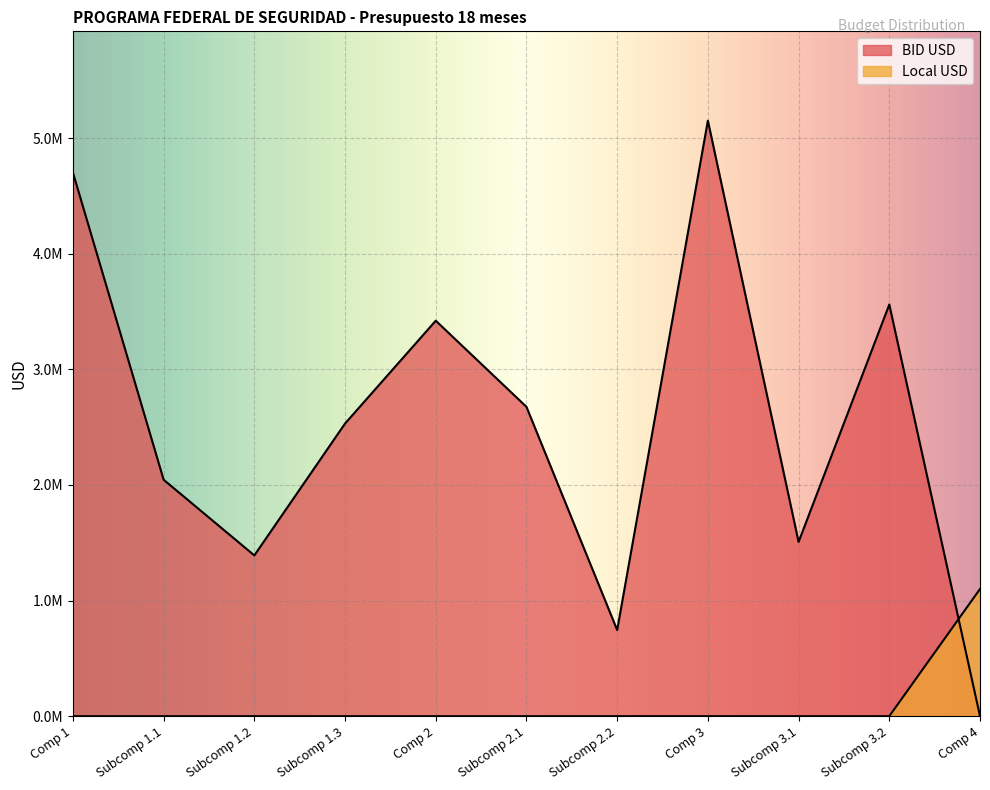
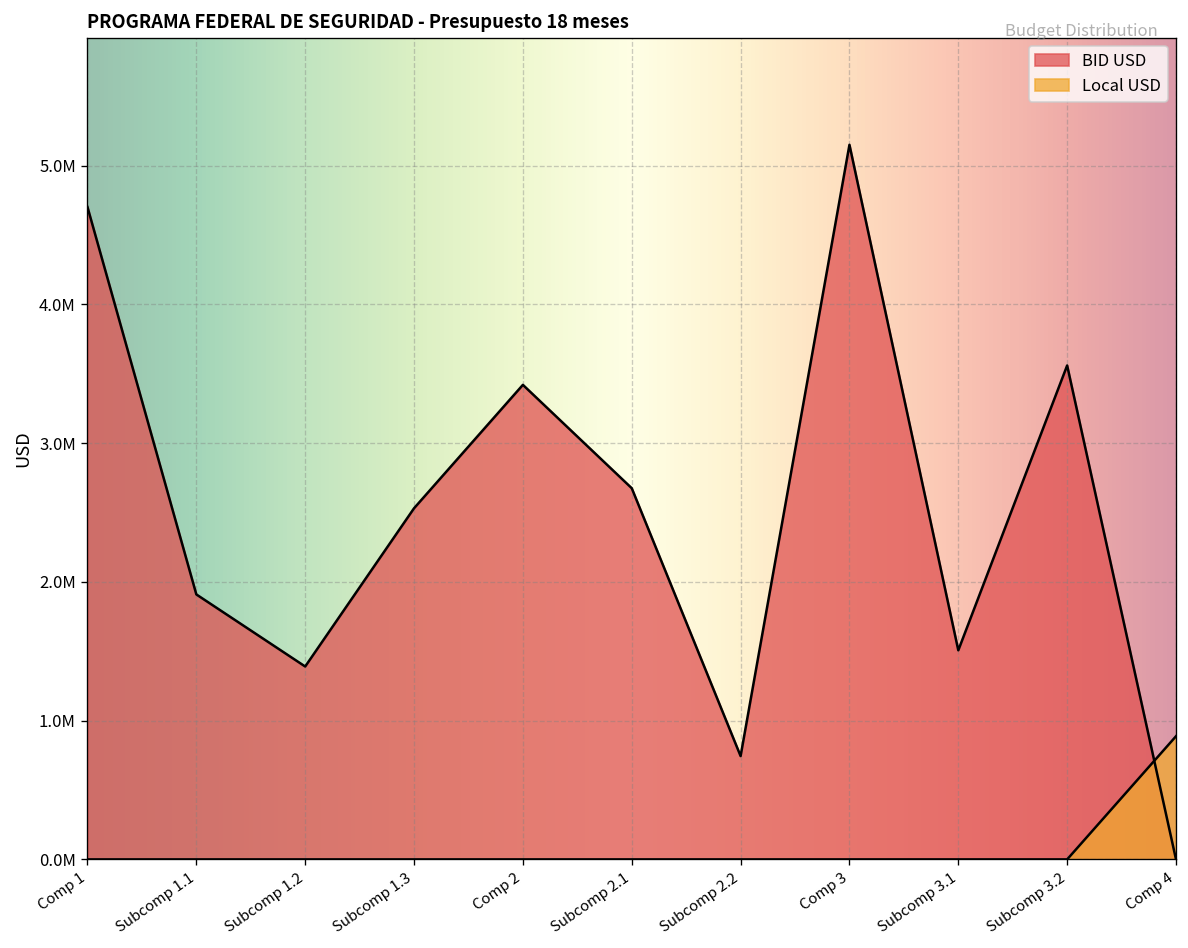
BID USD, Subcomp 1.1: 2050000 -> 1910000
Local USD, Comp 4: 1100000 -> 890000
